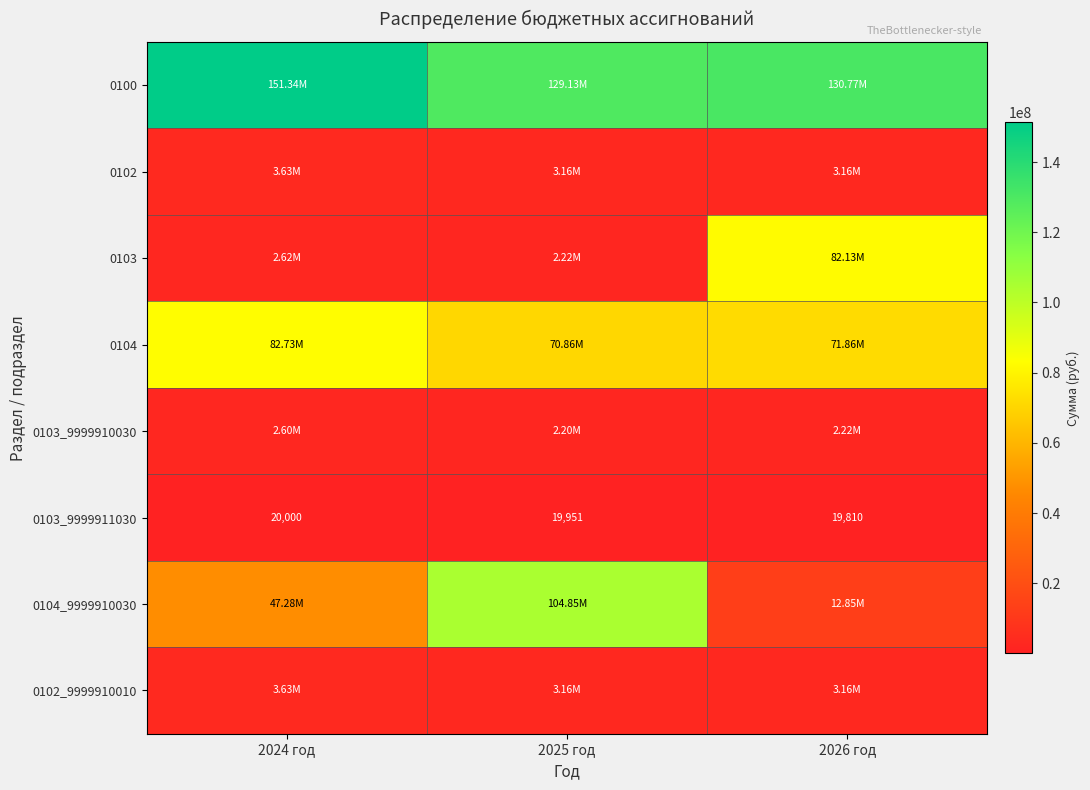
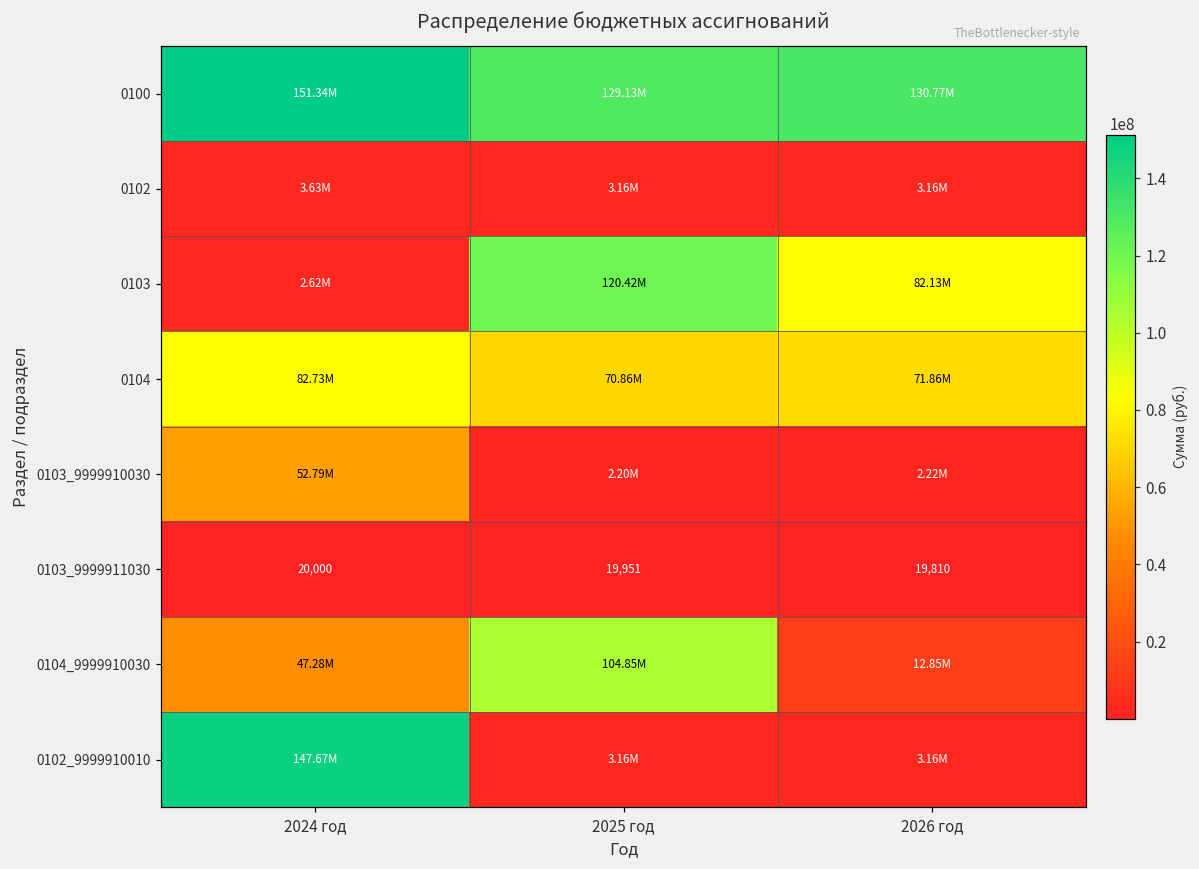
0103, 2025 год: 2.22M -> 120.42M
0103_9999910030, 2024 год: 2.60M -> 52.79M
0102_9999910010, 2024 год: 3.63M -> 147.67M
